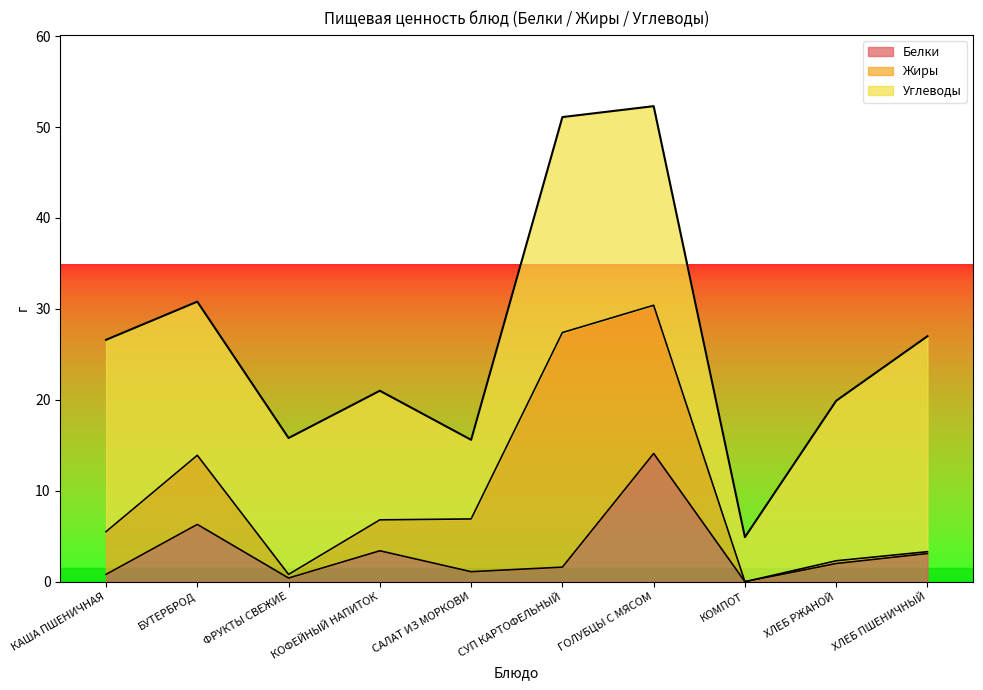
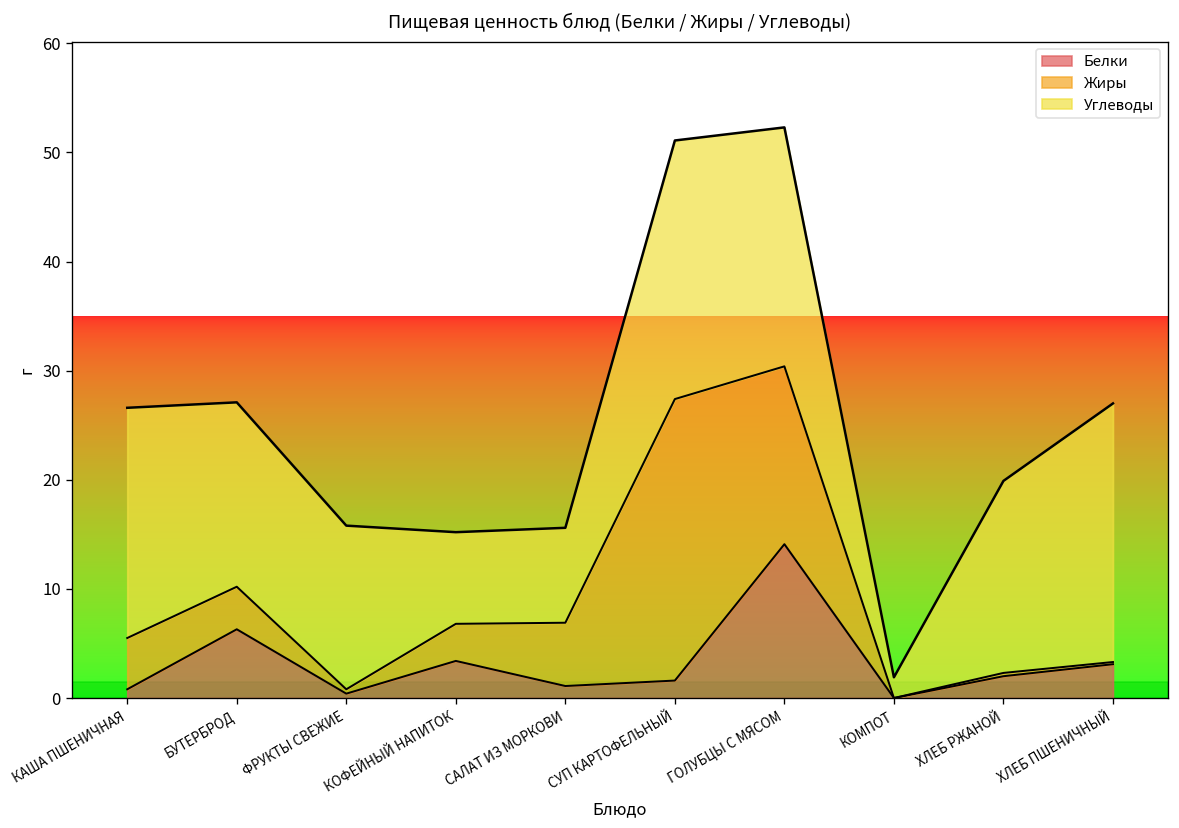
Жиры, БУТЕРБРОД: 8 -> 4
Углеводы, КОФЕЙНЫЙ НАПИТОК: 14 -> 8
Углеводы, КОМПОТ: 5 -> 2
